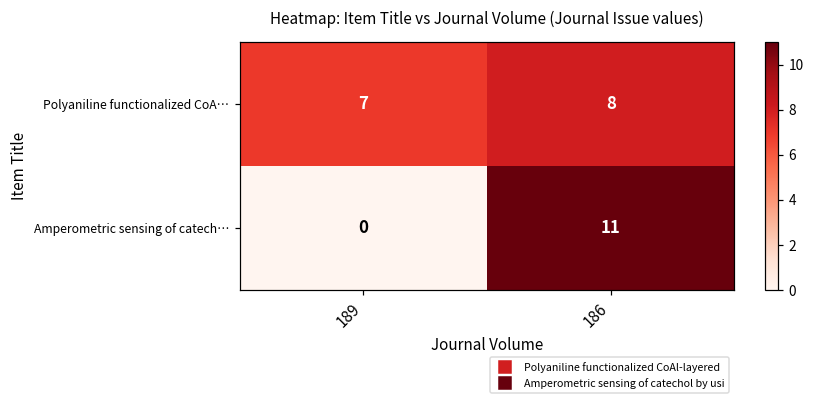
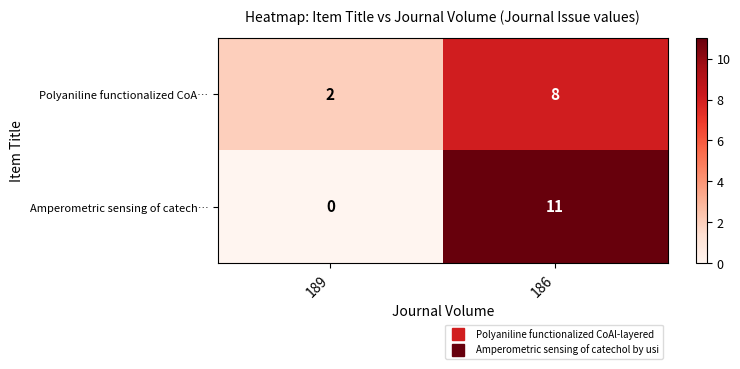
Polyaniline functionalized CoA…, 189: 7 -> 2
